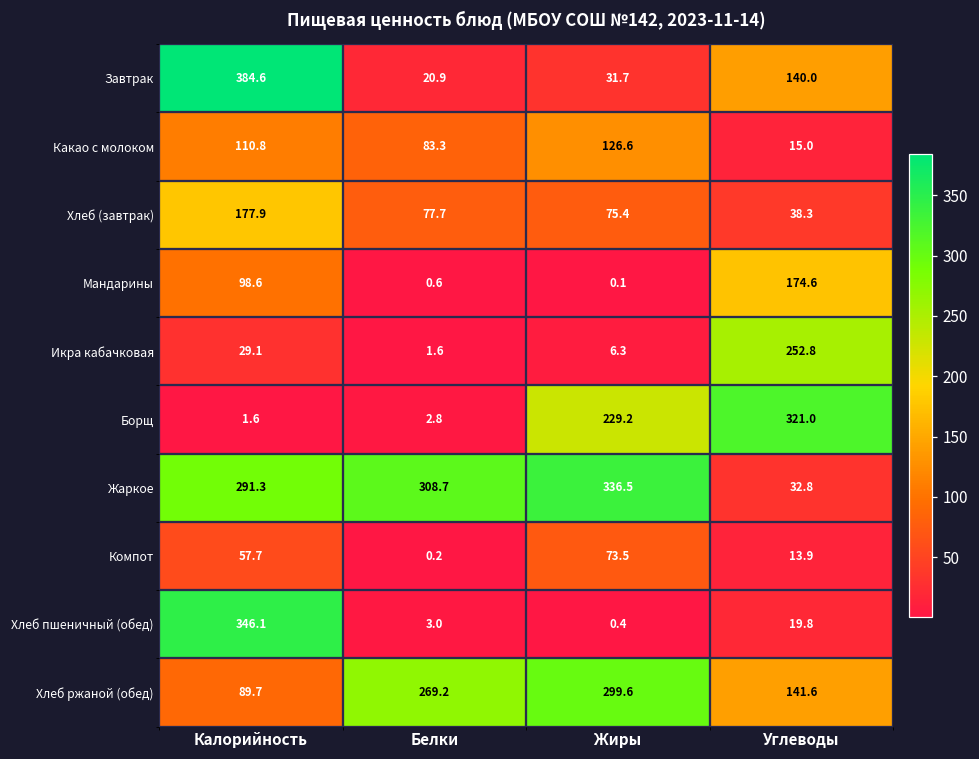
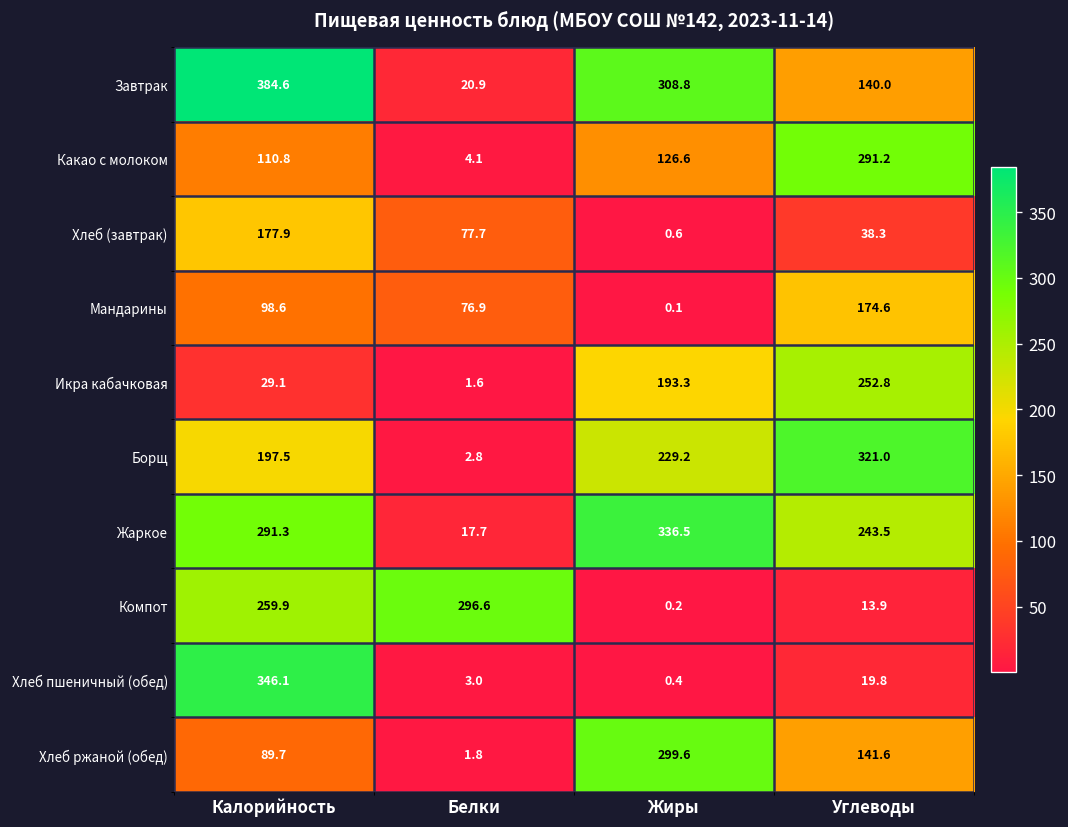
Завтрак, Жиры: 31.7 -> 308.8
Какао с молоком, Белки: 83.3 -> 4.1
Какао с молоком, Углеводы: 15.0 -> 291.2
Хлеб (завтрак), Жиры: 75.4 -> 0.6
Мандарины, Белки: 0.6 -> 76.9
Икра кабачковая, Жиры: 6.3 -> 193.3
Борщ, Калорийность: 1.6 -> 197.5
Жаркое, Белки: 308.7 -> 17.7
Жаркое, Углеводы: 32.8 -> 243.5
Компот, Калорийность: 57.7 -> 259.9
Компот, Белки: 0.2 -> 296.6
Компот, Жиры: 73.5 -> 0.2
Хлеб ржаной (обед), Белки: 269.2 -> 1.8
